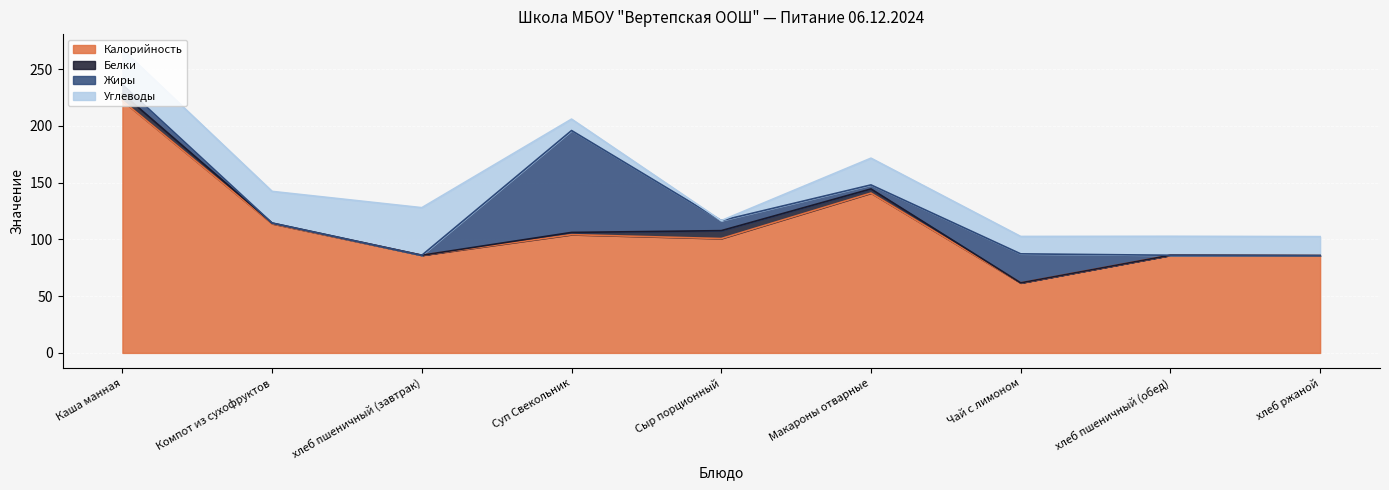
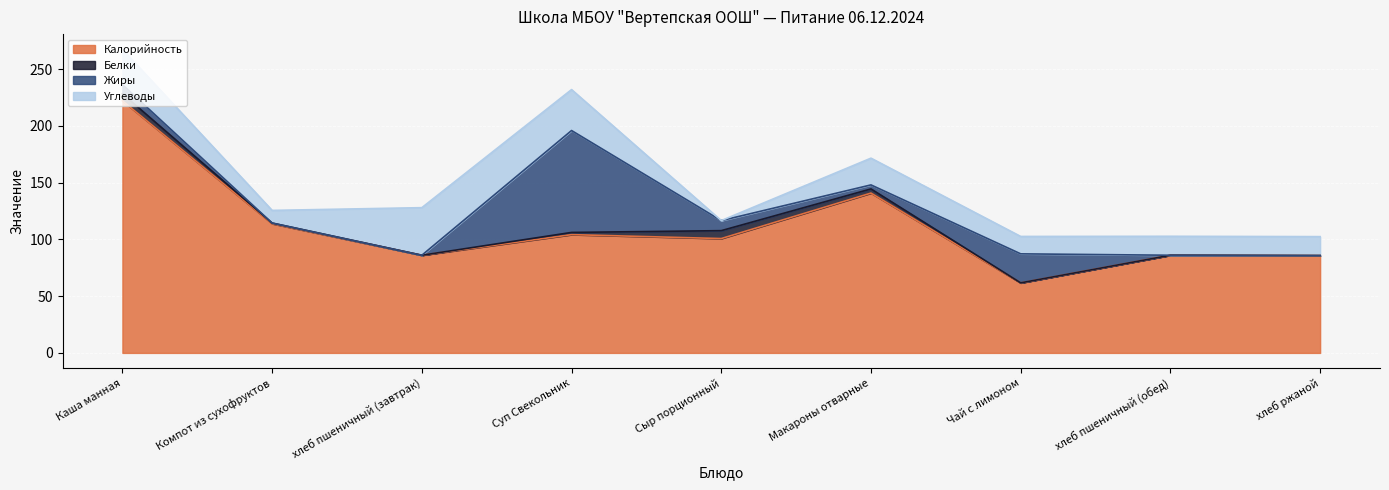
Углеводы, Компот из сухофруктов: 28 -> 11
Углеводы, Суп Свекольник: 10 -> 36
